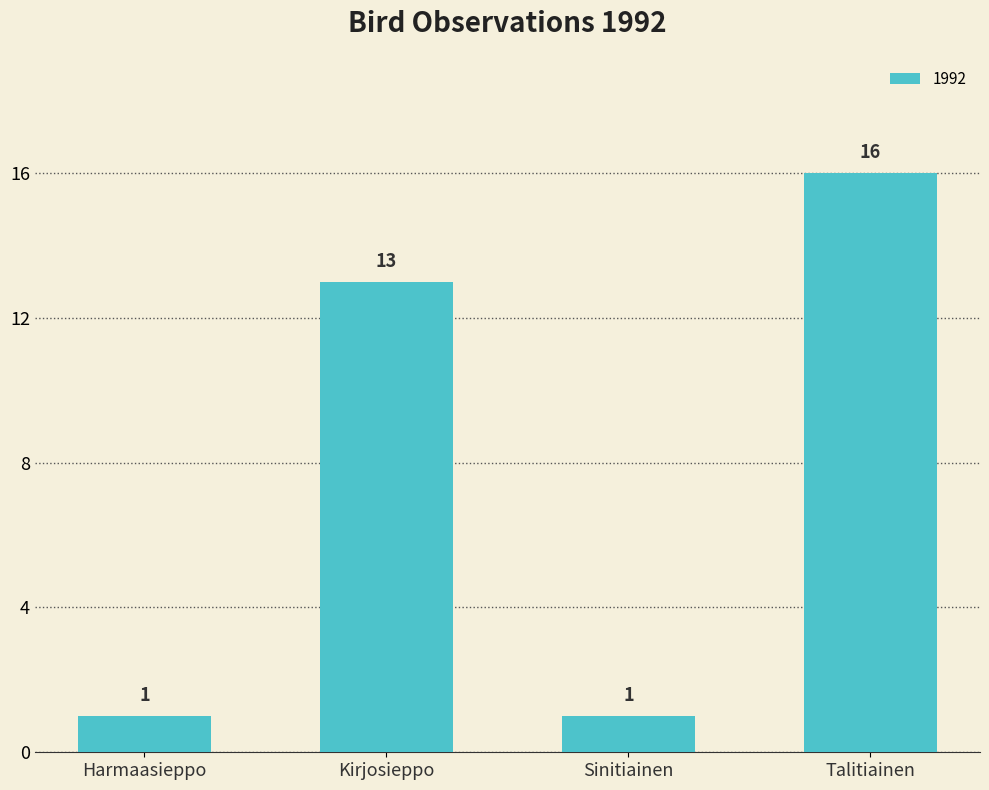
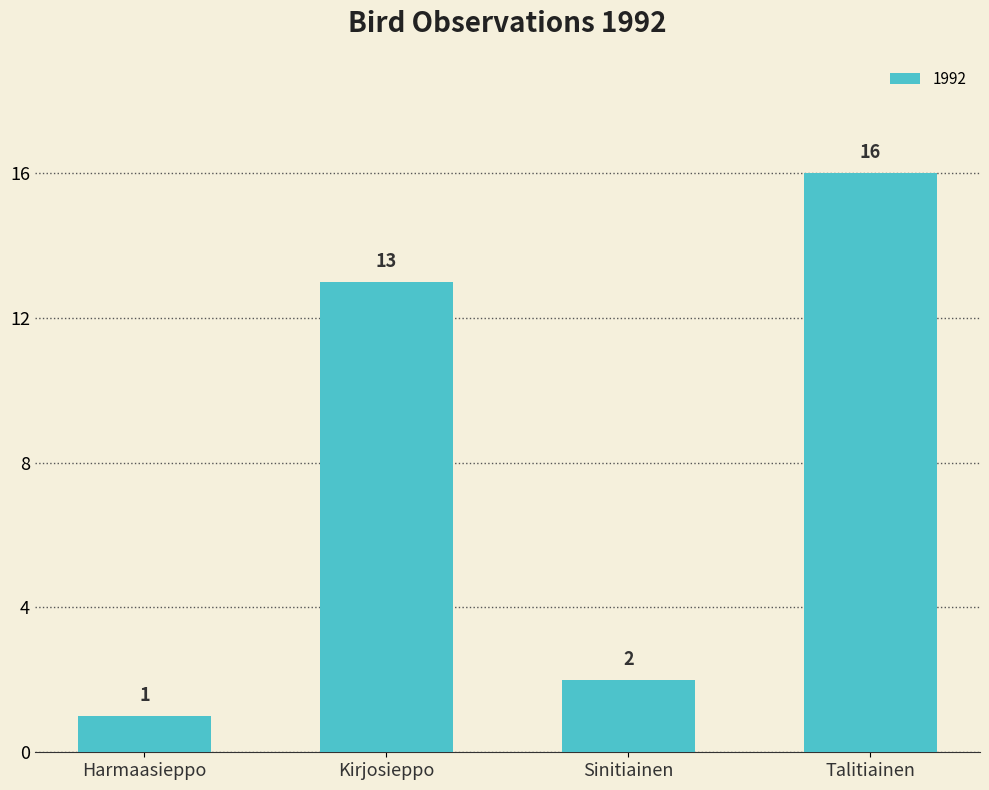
Sinitiainen: 1 -> 2
